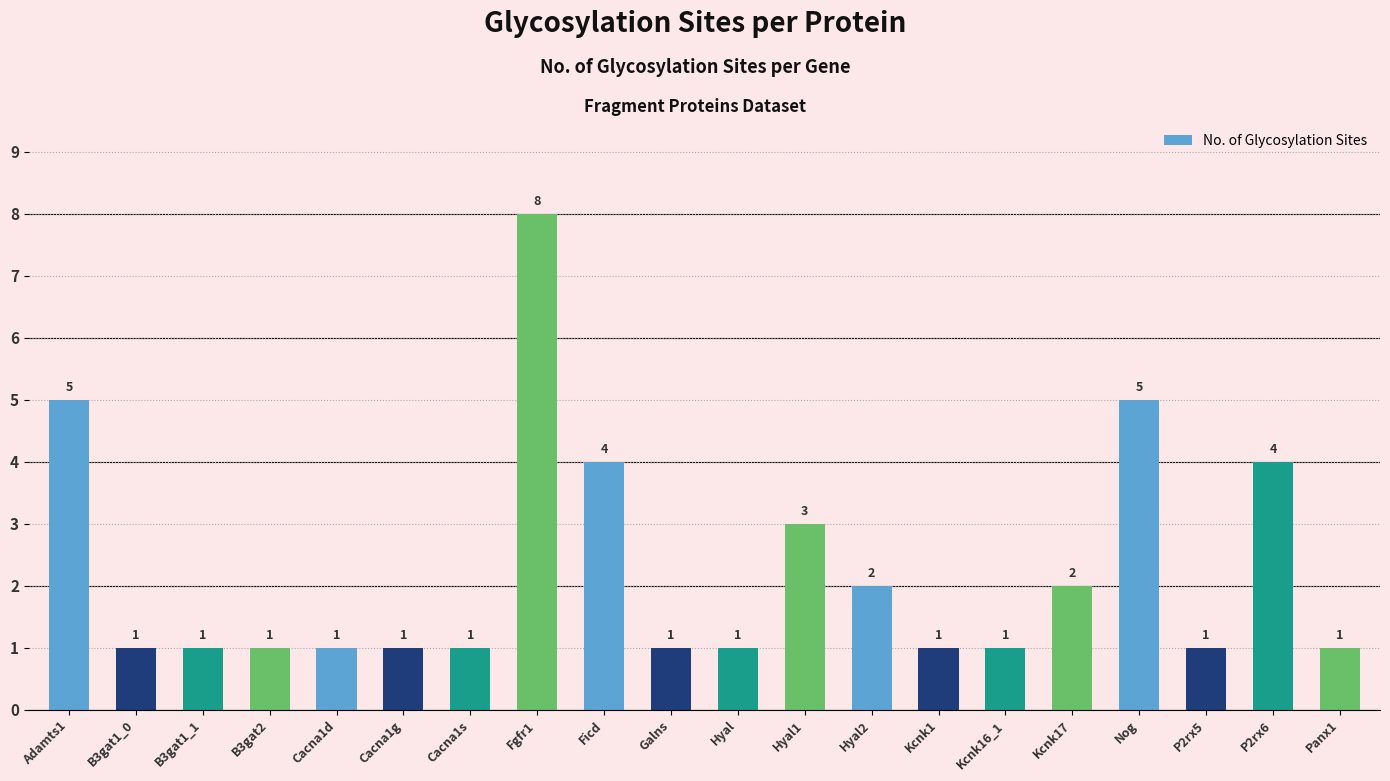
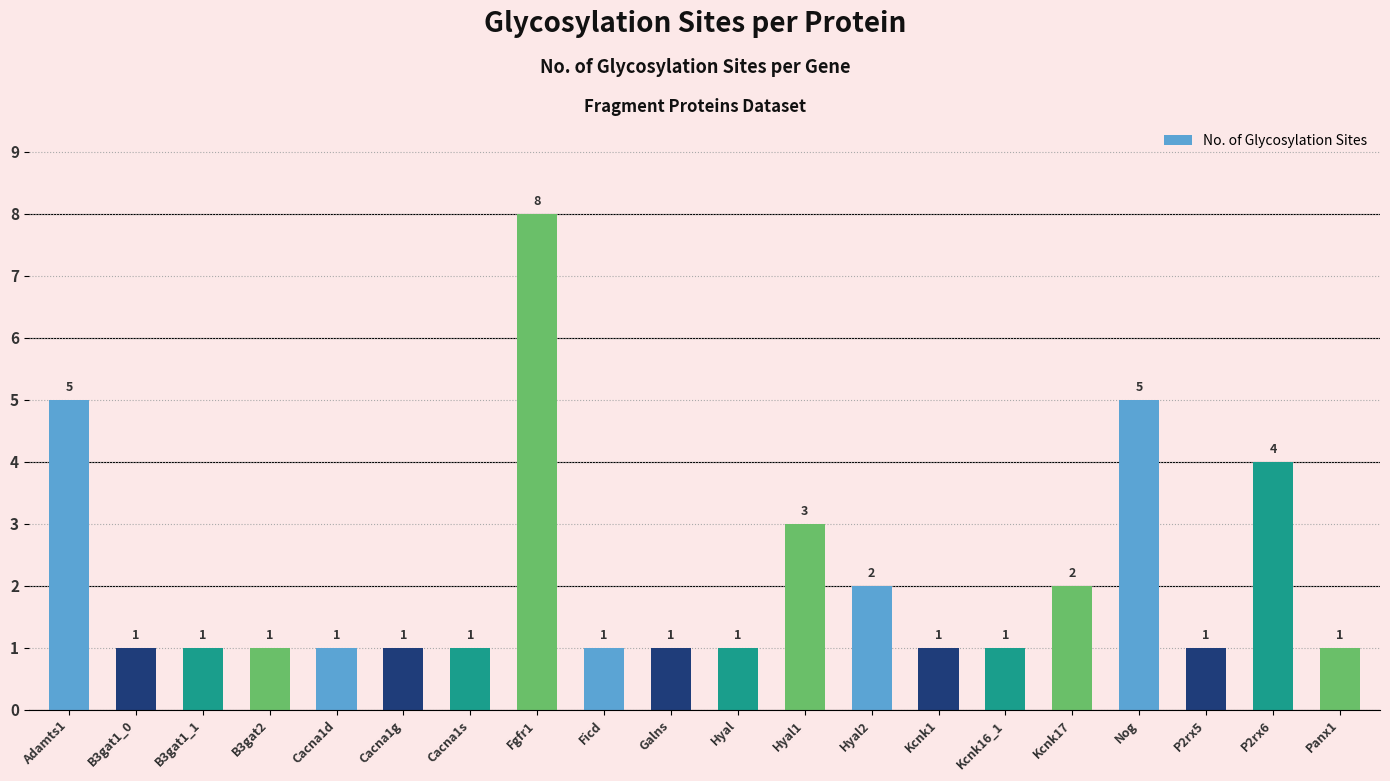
Ficd: 4 -> 1
